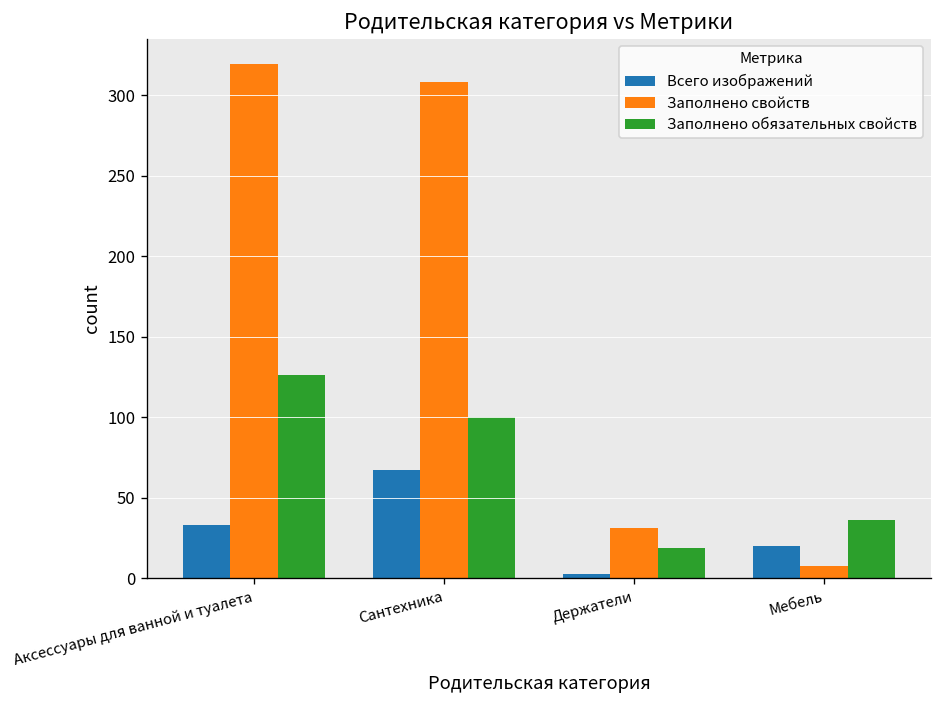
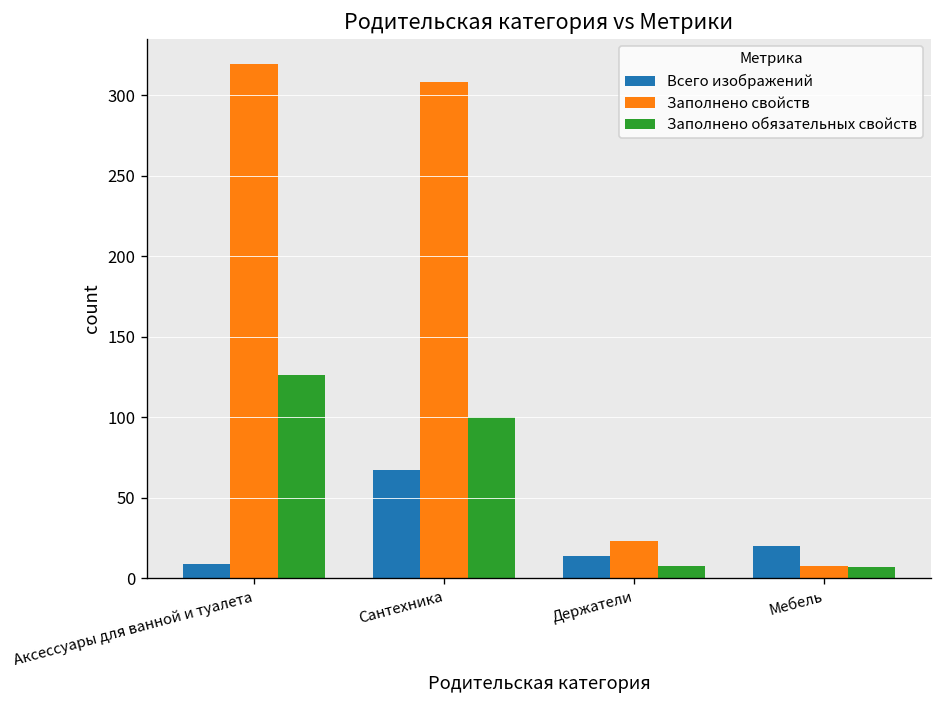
Всего изображений, Аксессуары для ванной и туалета: 33 -> 9
Всего изображений, Держатели: 3 -> 14
Заполнено свойств, Держатели: 31 -> 23
Заполнено обязательных свойств, Держатели: 19 -> 8
Заполнено обязательных свойств, Мебель: 36 -> 7
